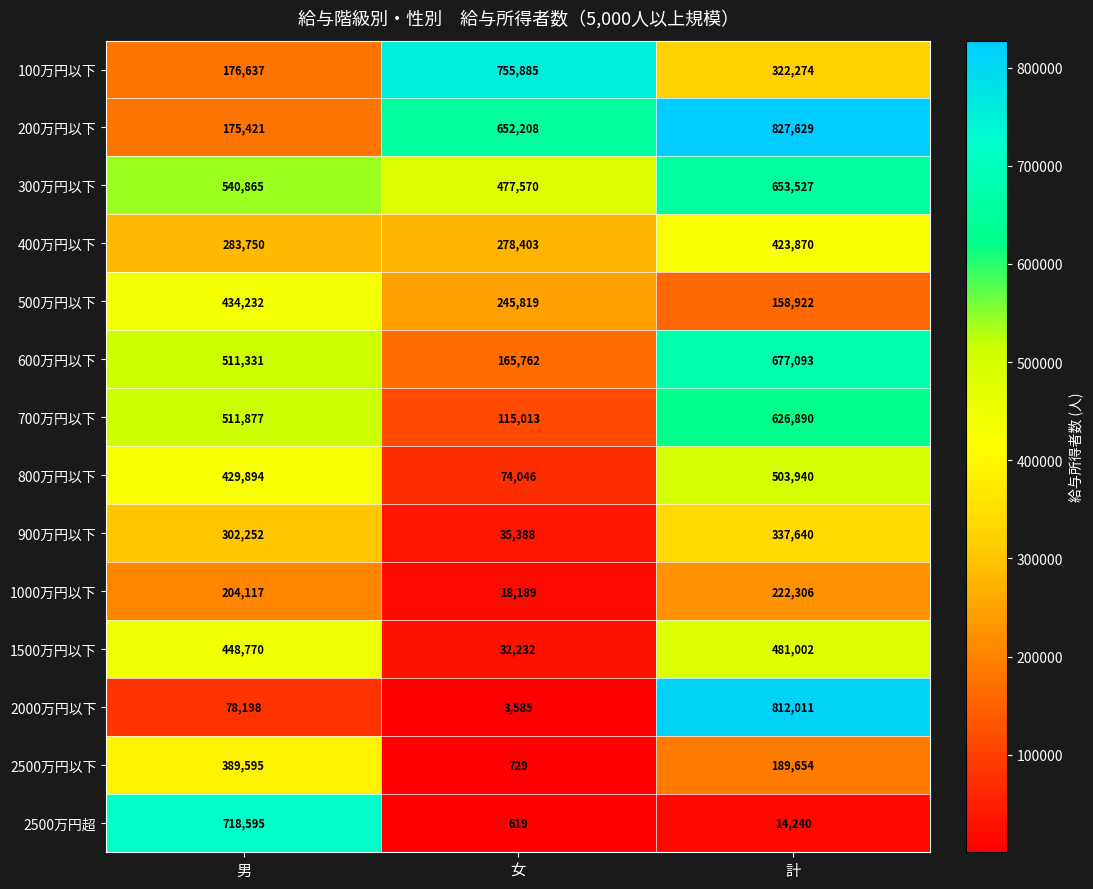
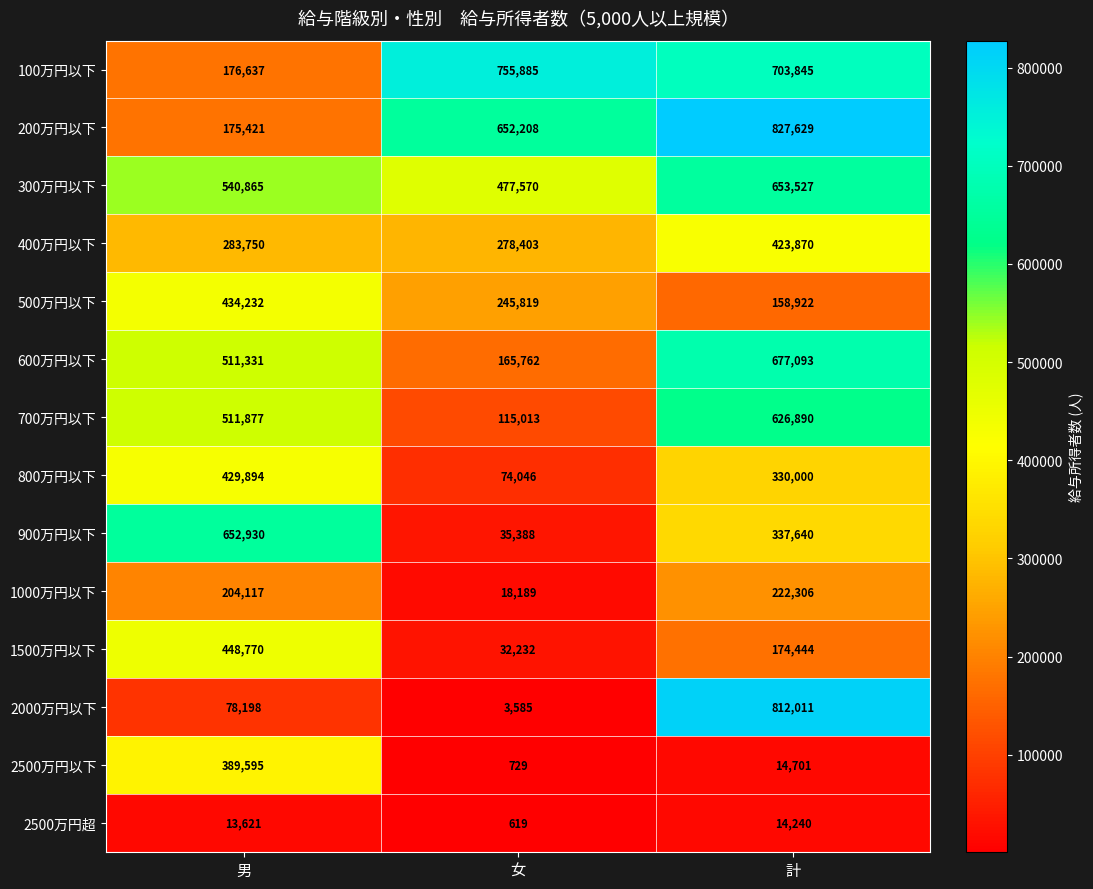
100万円以下, 計: 322,274 -> 703,845
800万円以下, 計: 503,940 -> 330,000
900万円以下, 男: 302,252 -> 652,930
1500万円以下, 計: 481,002 -> 174,444
2500万円以下, 計: 189,654 -> 14,701
2500万円超, 男: 718,595 -> 13,621
